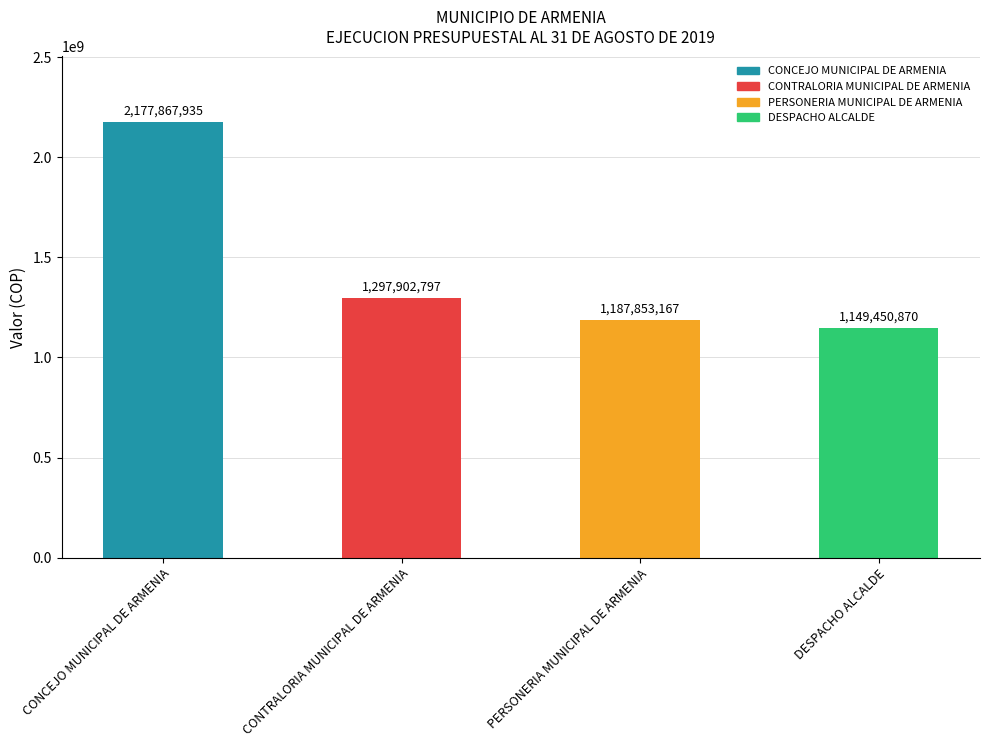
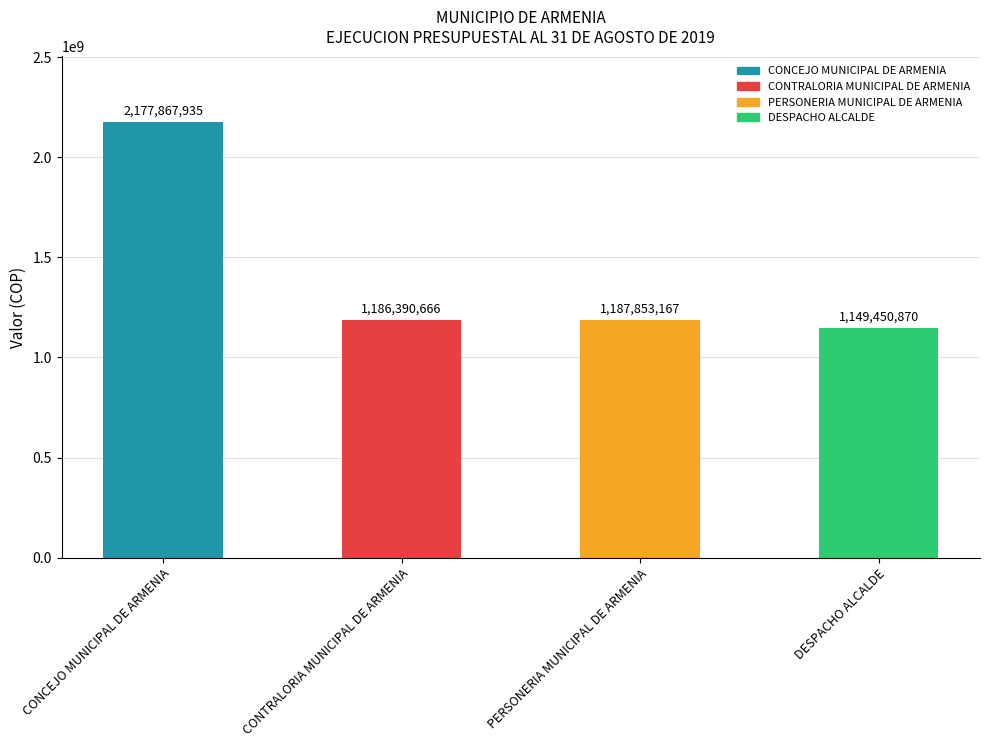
CONTRALORIA MUNICIPAL DE ARMENIA: 1,297,902,797 -> 1,186,390,666
